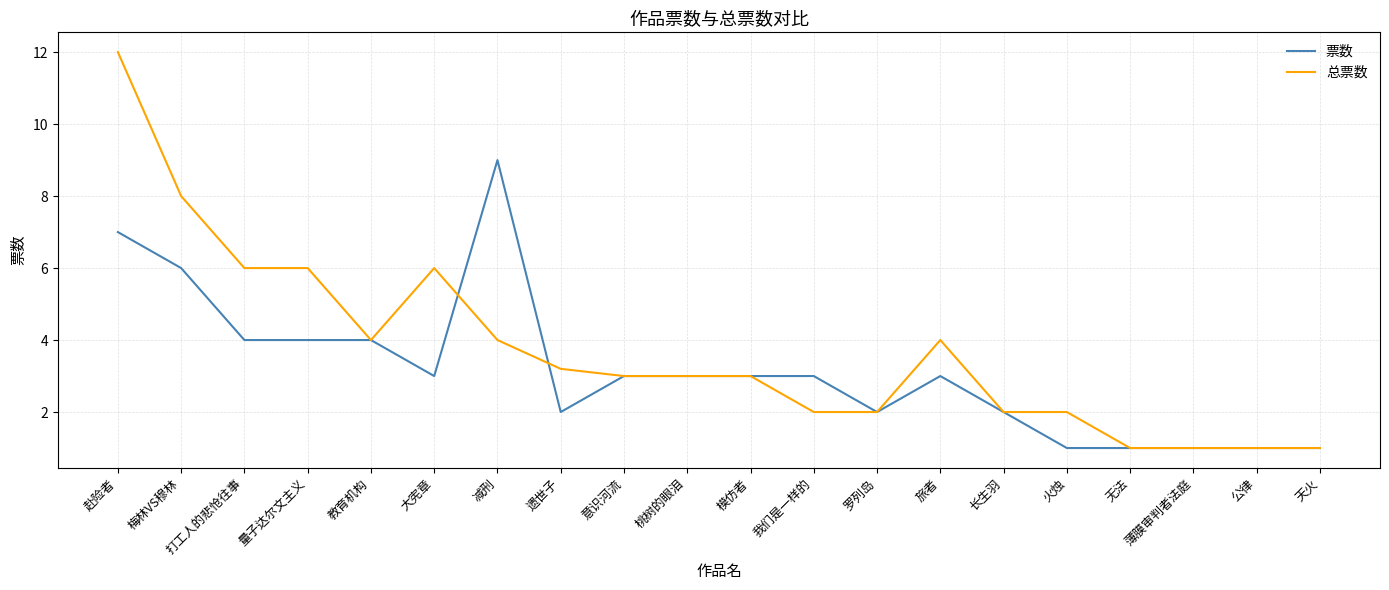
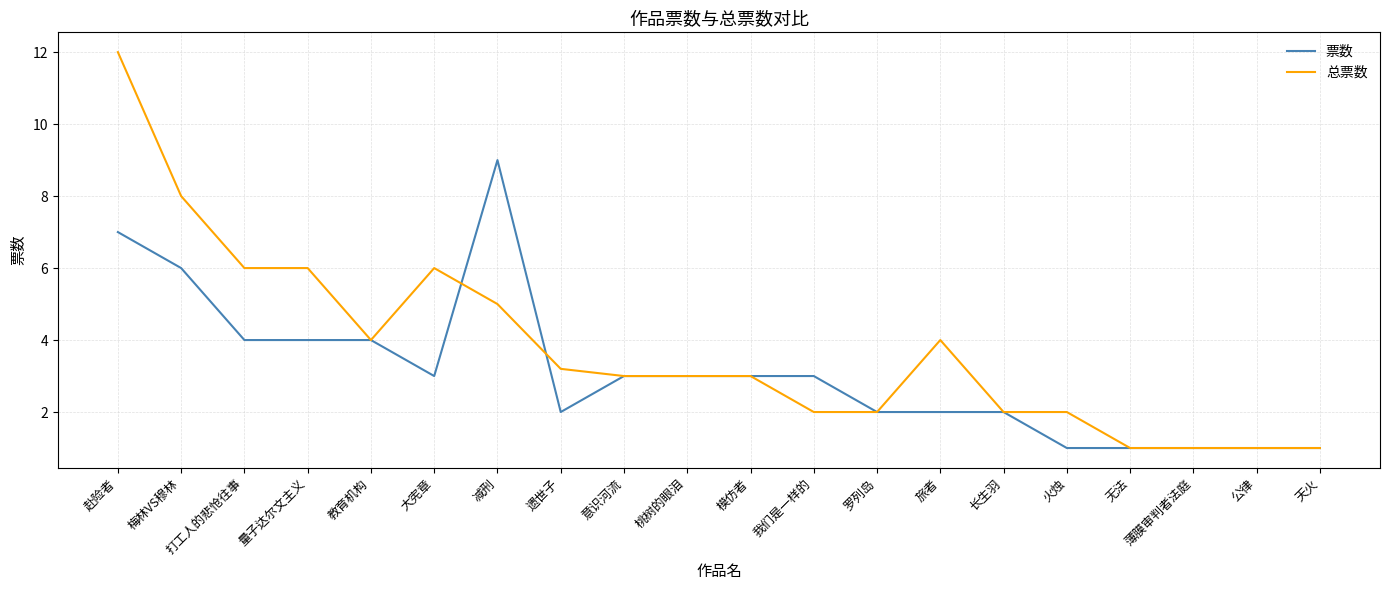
总票数, 减刑: 4 -> 5
票数, 旅者: 3 -> 2
